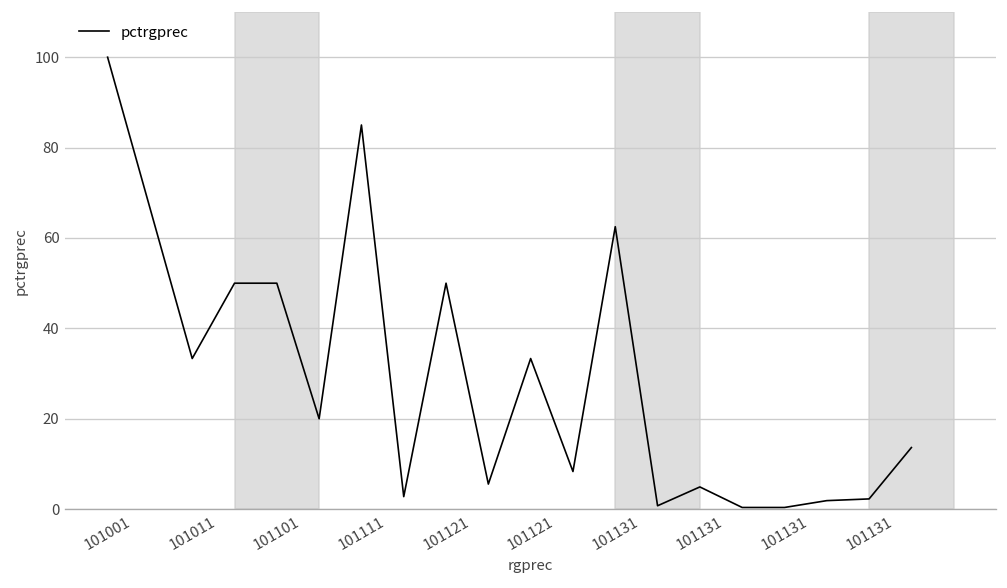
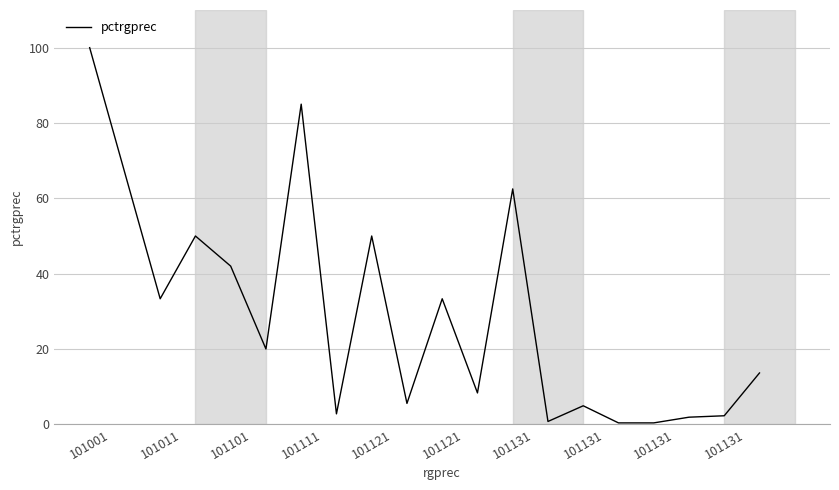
101101: 50 -> 42
